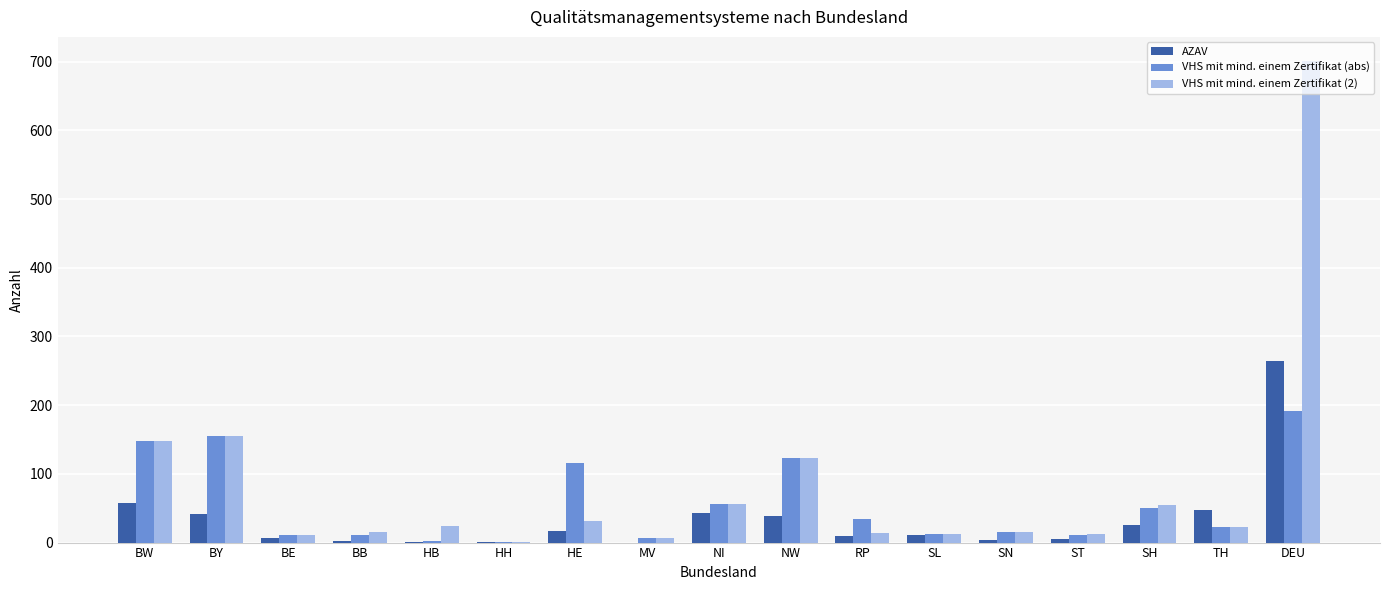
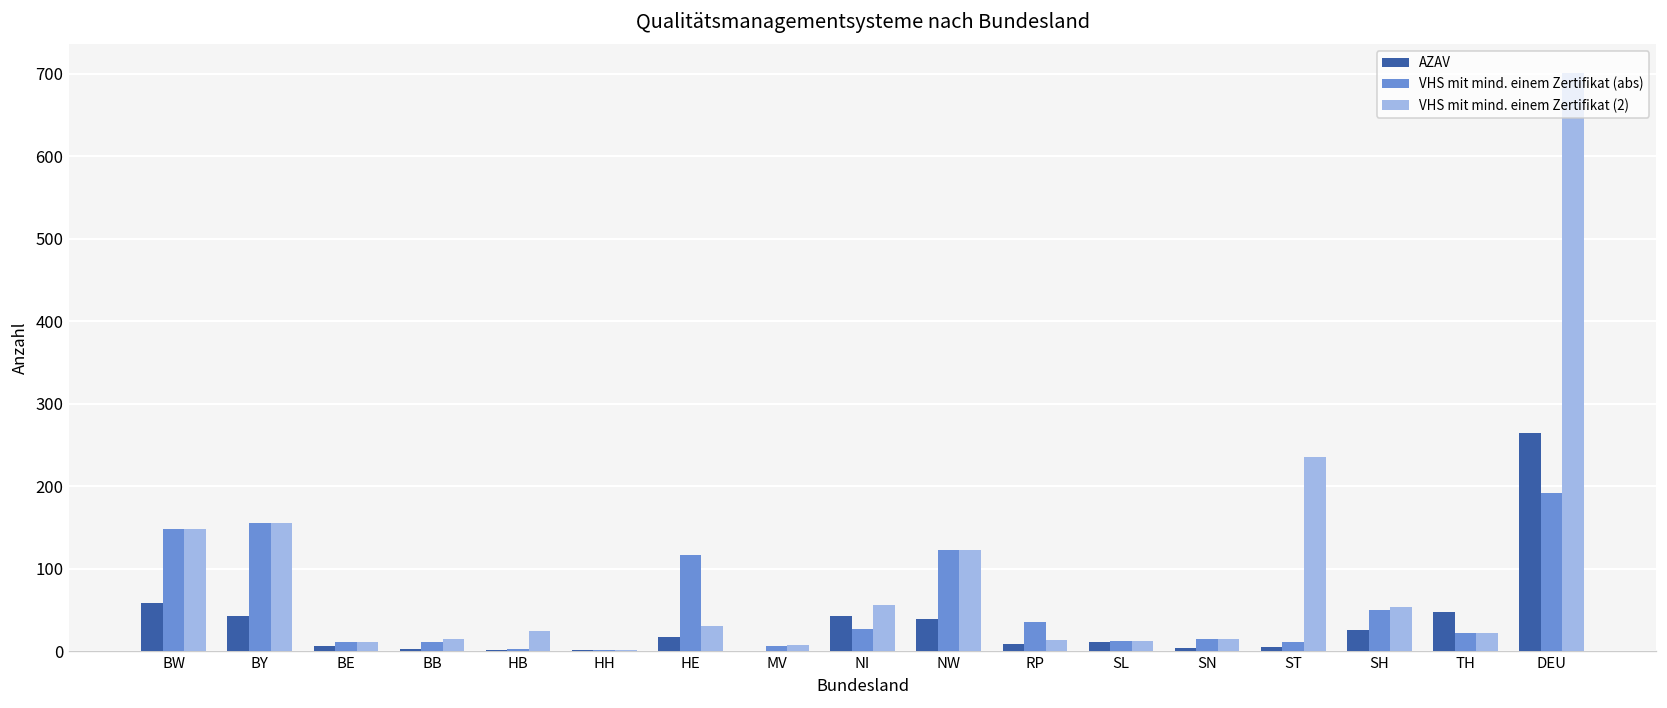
VHS mit mind. einem Zertifikat (abs), NI: 60 -> 30
VHS mit mind. einem Zertifikat (2), ST: 10 -> 240
